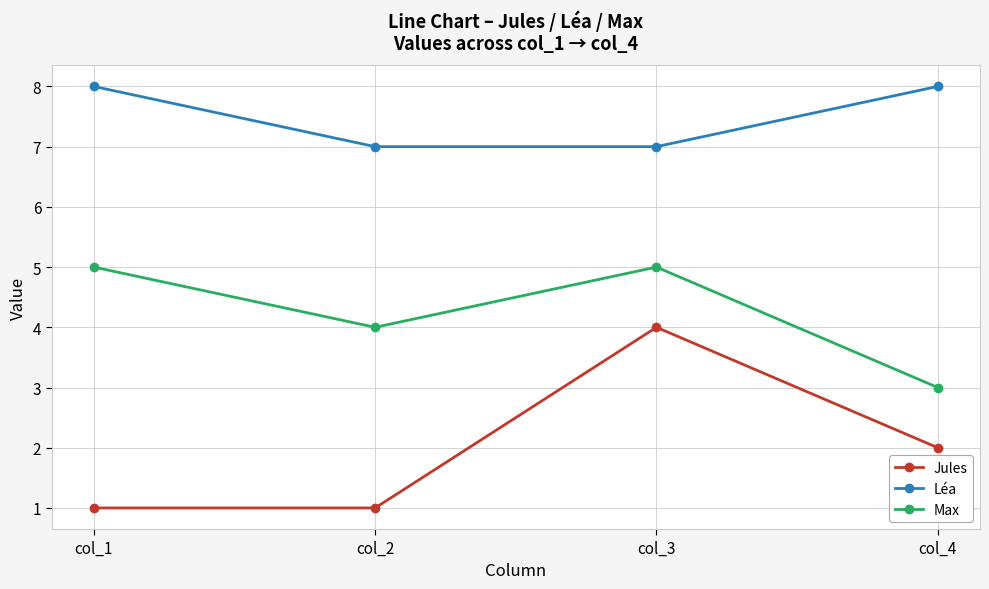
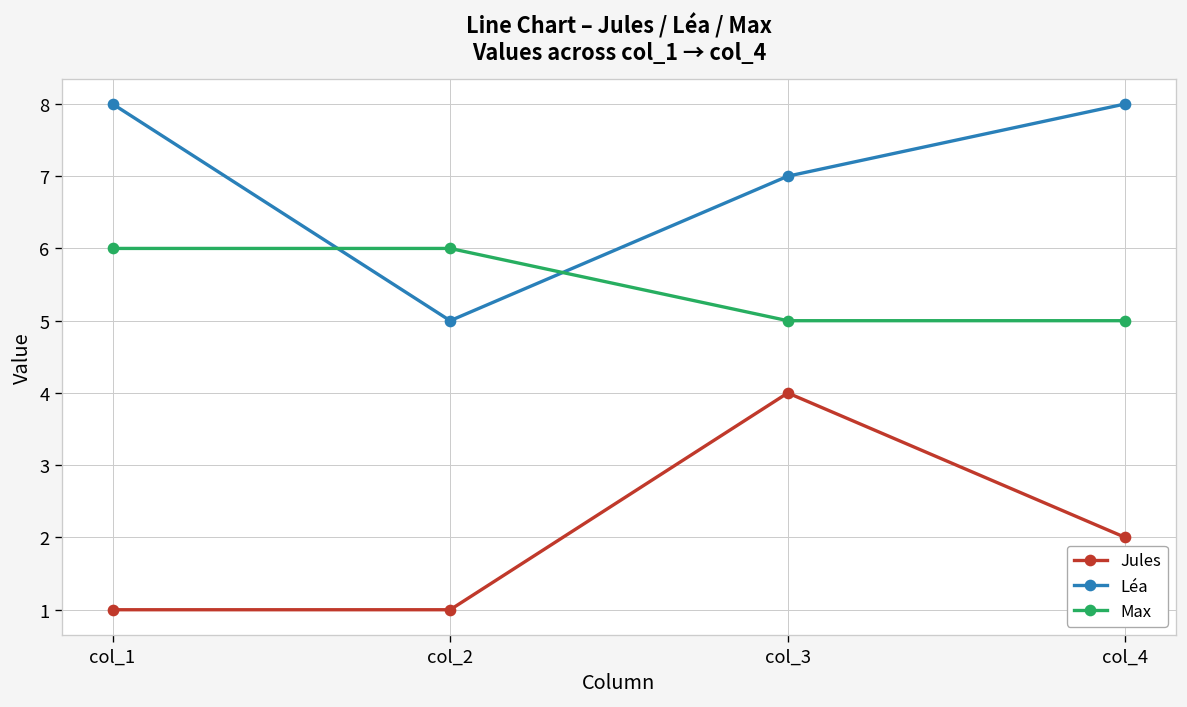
Max, col_1: 5 -> 6
Léa, col_2: 7 -> 5
Max, col_2: 4 -> 6
Max, col_4: 3 -> 5
